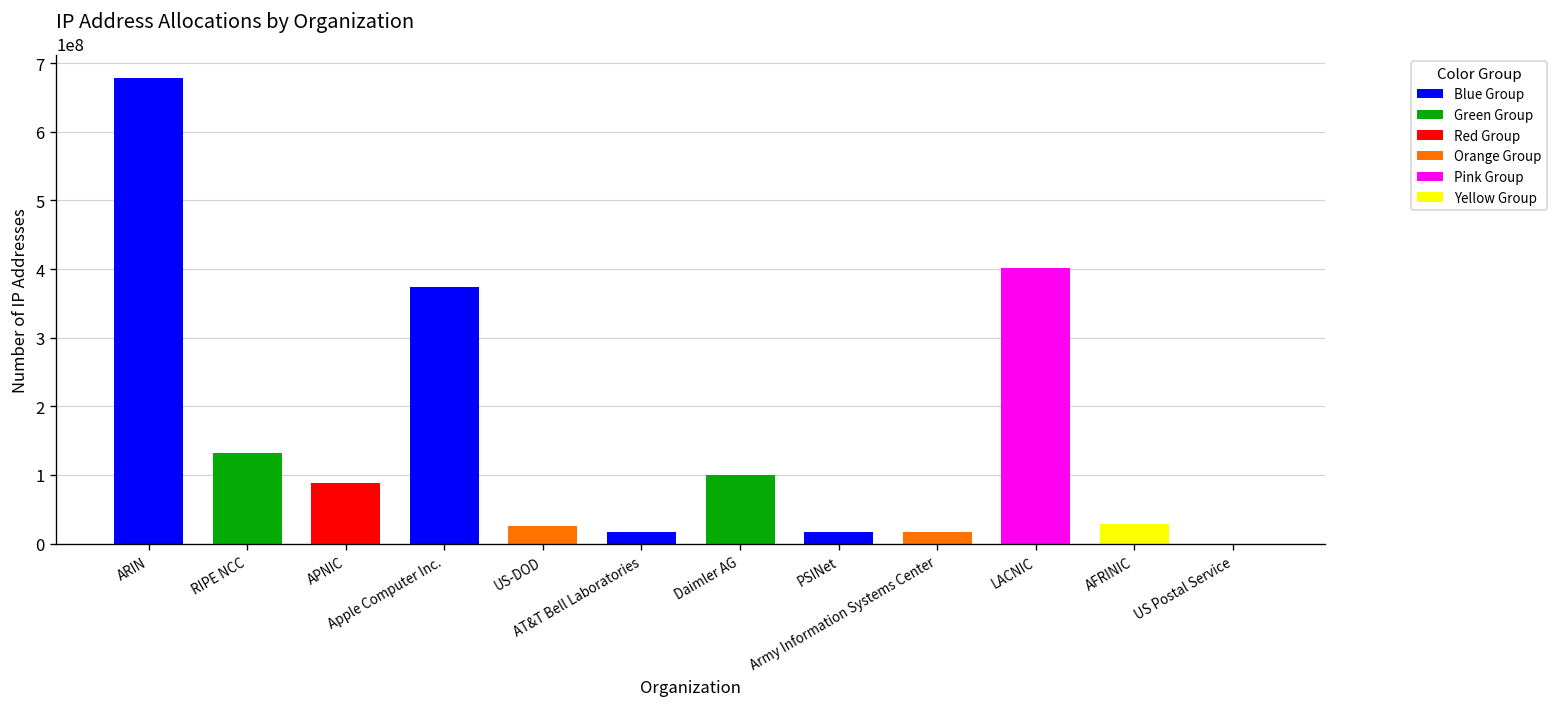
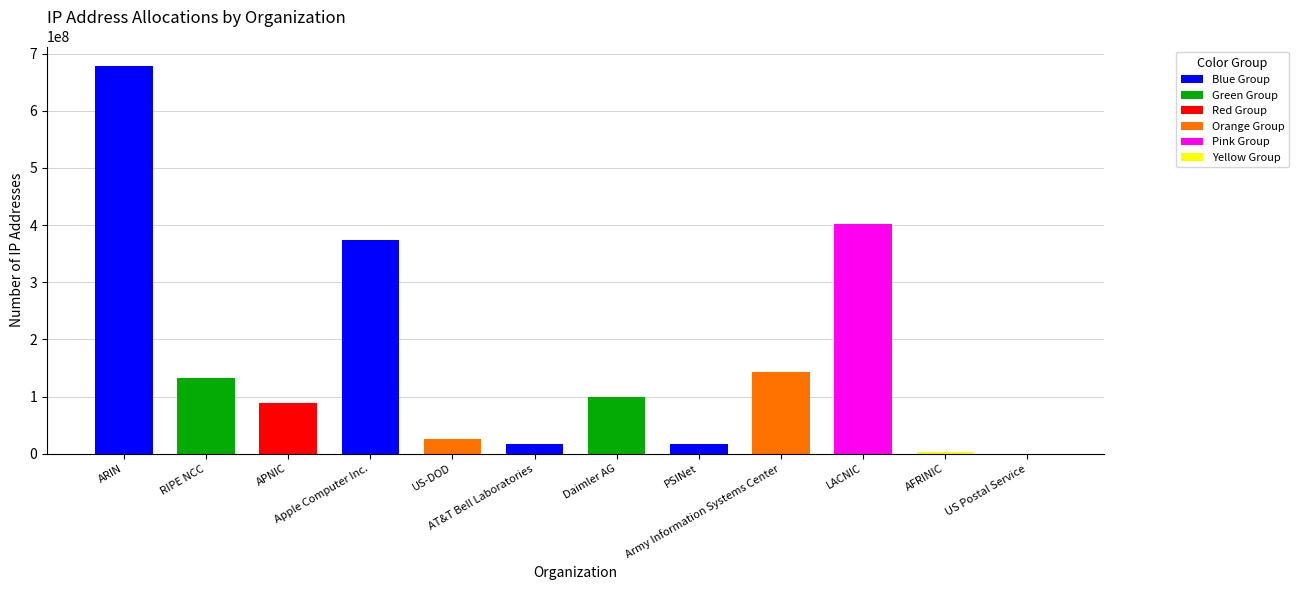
Army Information Systems Center: 20000000 -> 140000000
AFRINIC: 30000000 -> 0
